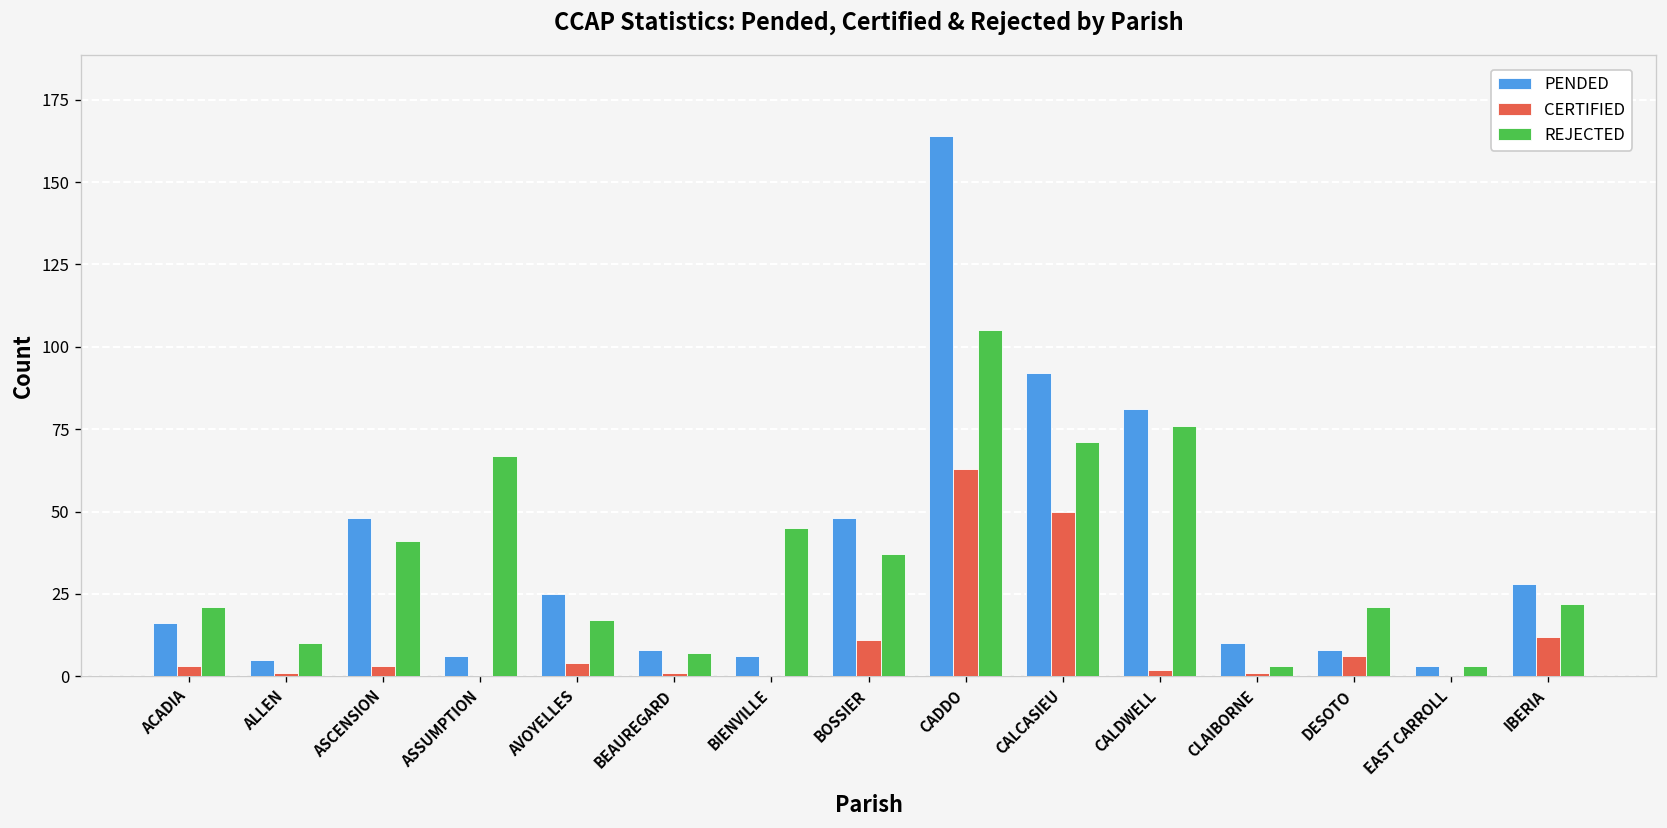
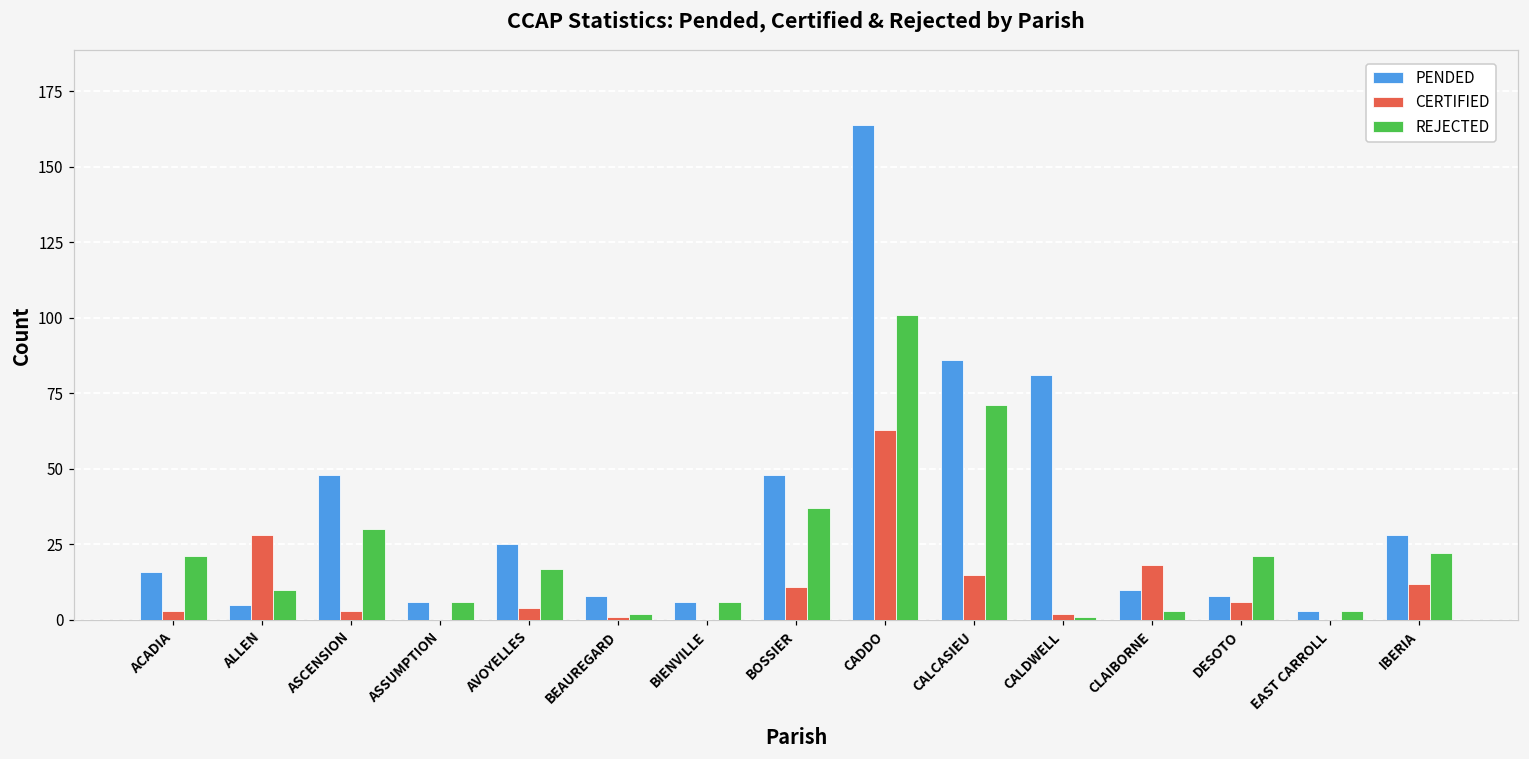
CERTIFIED, ALLEN: 1 -> 28
REJECTED, ASCENSION: 41 -> 30
REJECTED, ASSUMPTION: 67 -> 6
REJECTED, BEAUREGARD: 7 -> 2
REJECTED, BIENVILLE: 45 -> 6
REJECTED, CADDO: 105 -> 101
PENDED, CALCASIEU: 92 -> 86
CERTIFIED, CALCASIEU: 50 -> 15
REJECTED, CALDWELL: 76 -> 1
CERTIFIED, CLAIBORNE: 1 -> 18
